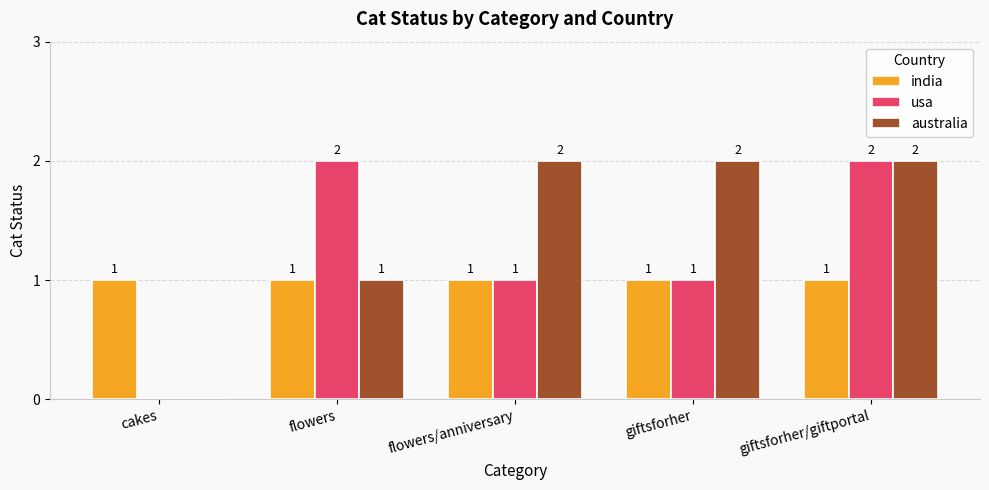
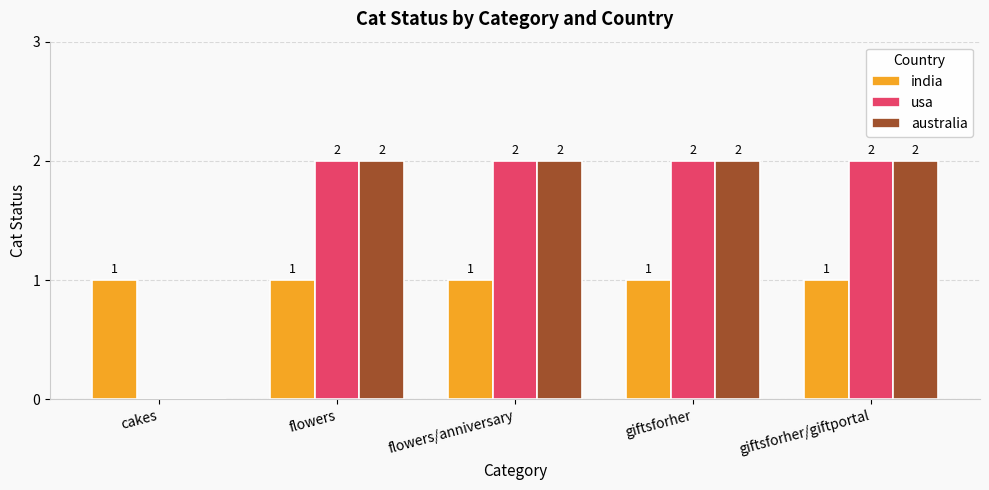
australia, flowers: 1 -> 2
usa, flowers/anniversary: 1 -> 2
usa, giftsforher: 1 -> 2
